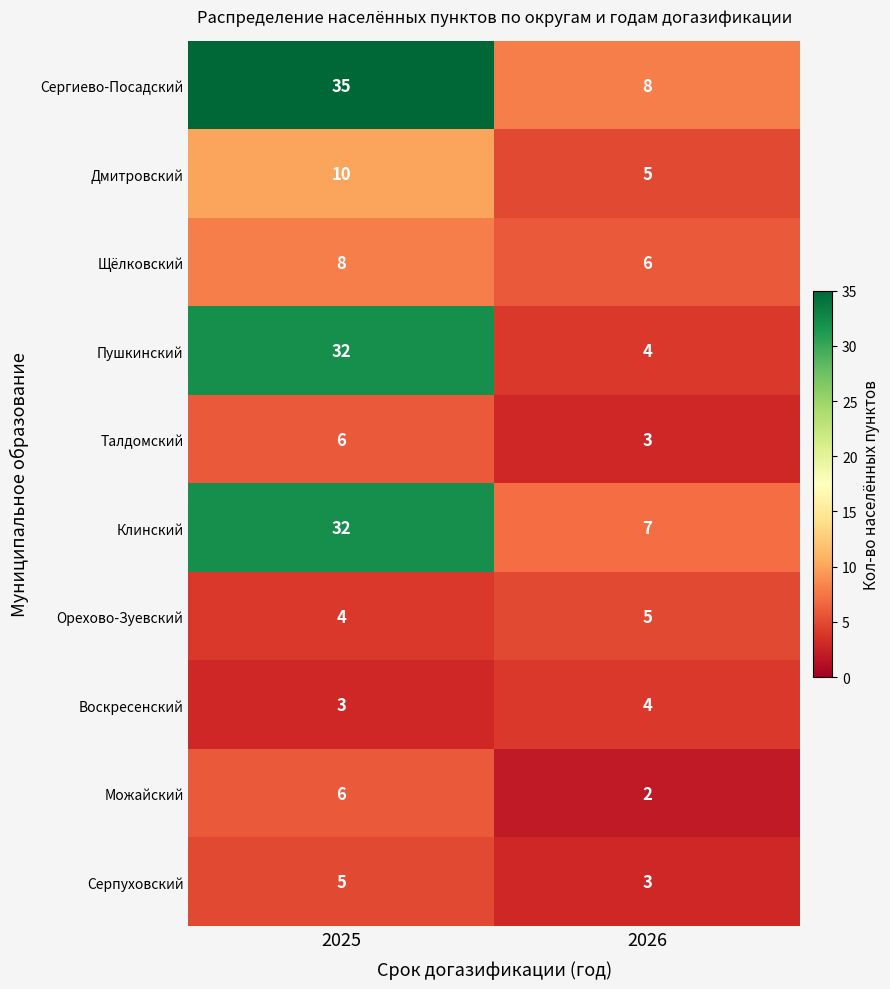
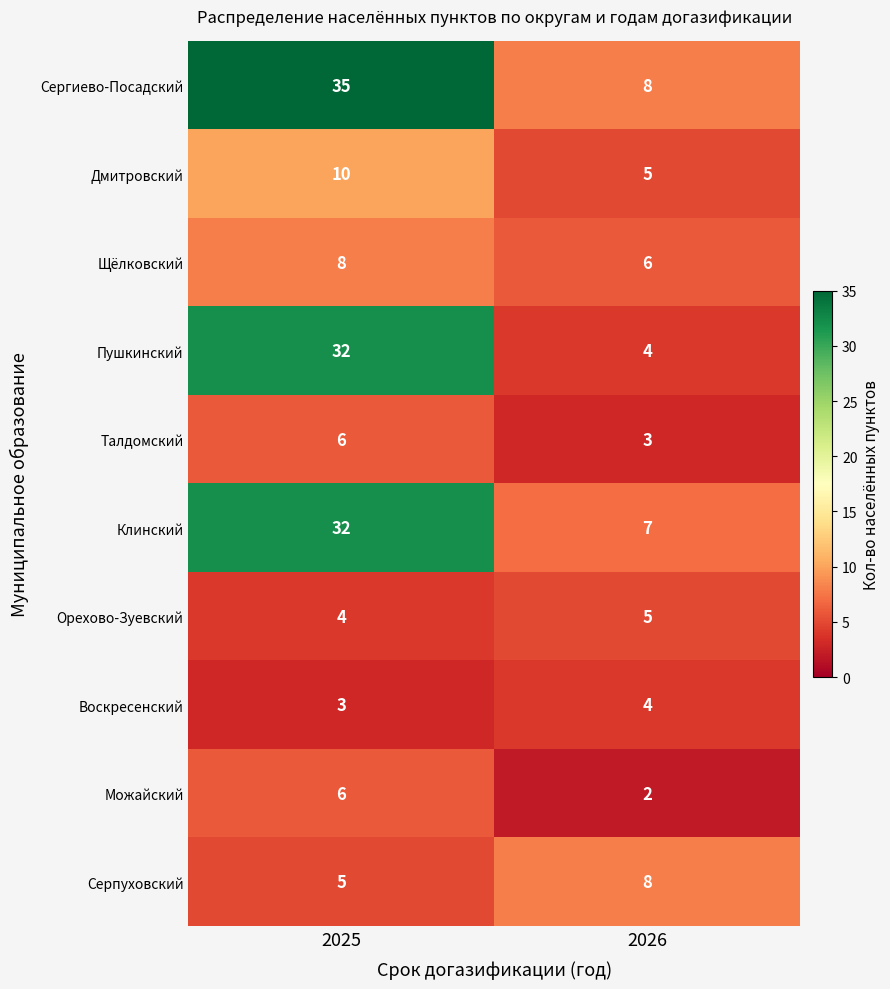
Серпуховский, 2026: 3 -> 8
